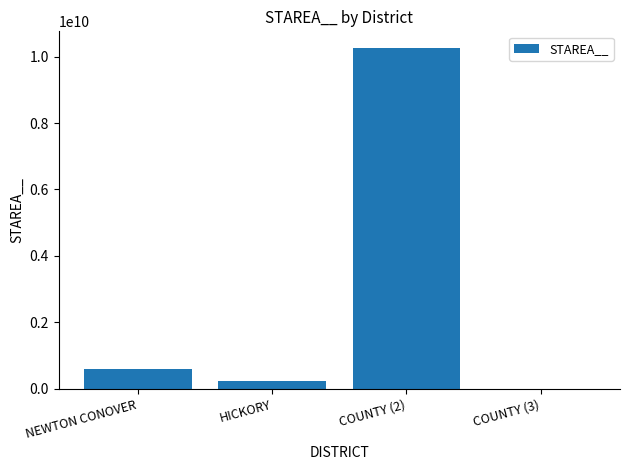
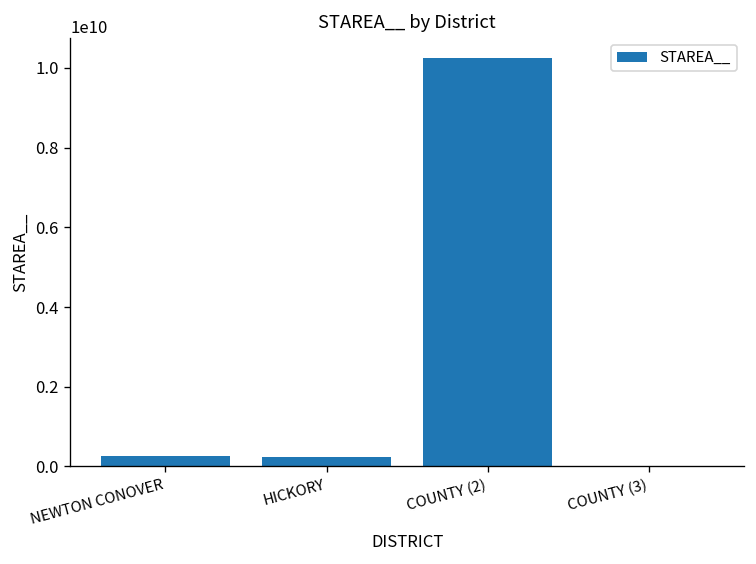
NEWTON CONOVER: 600000000 -> 300000000
